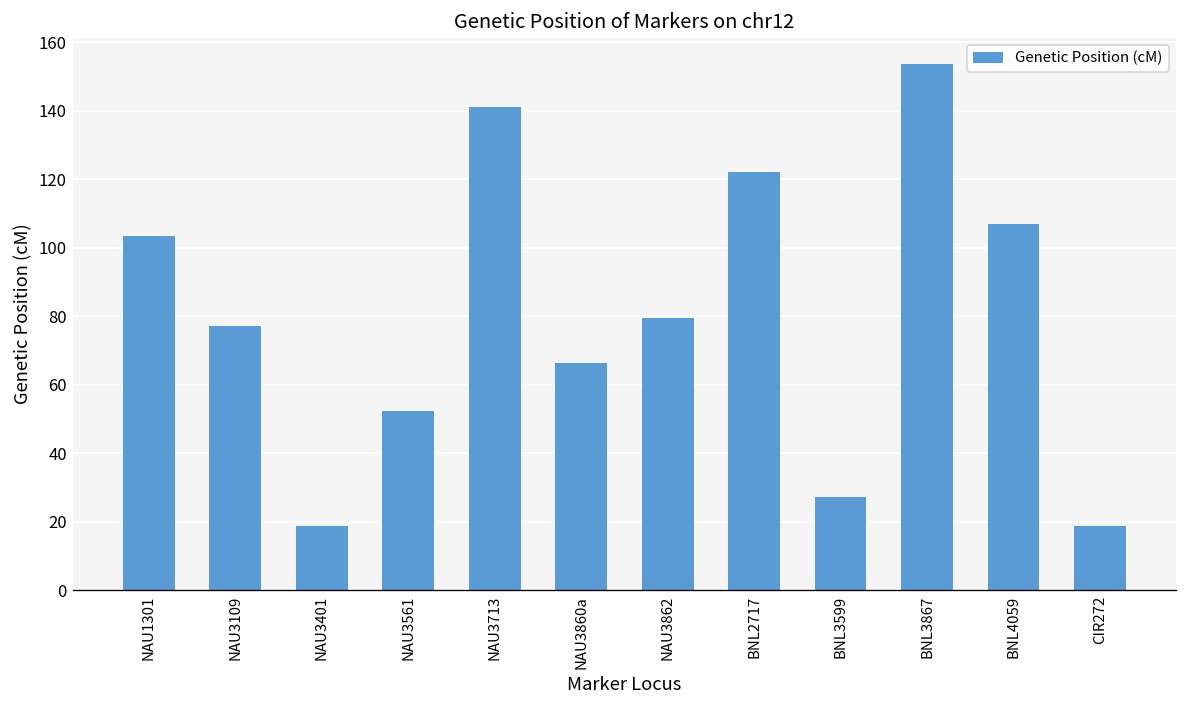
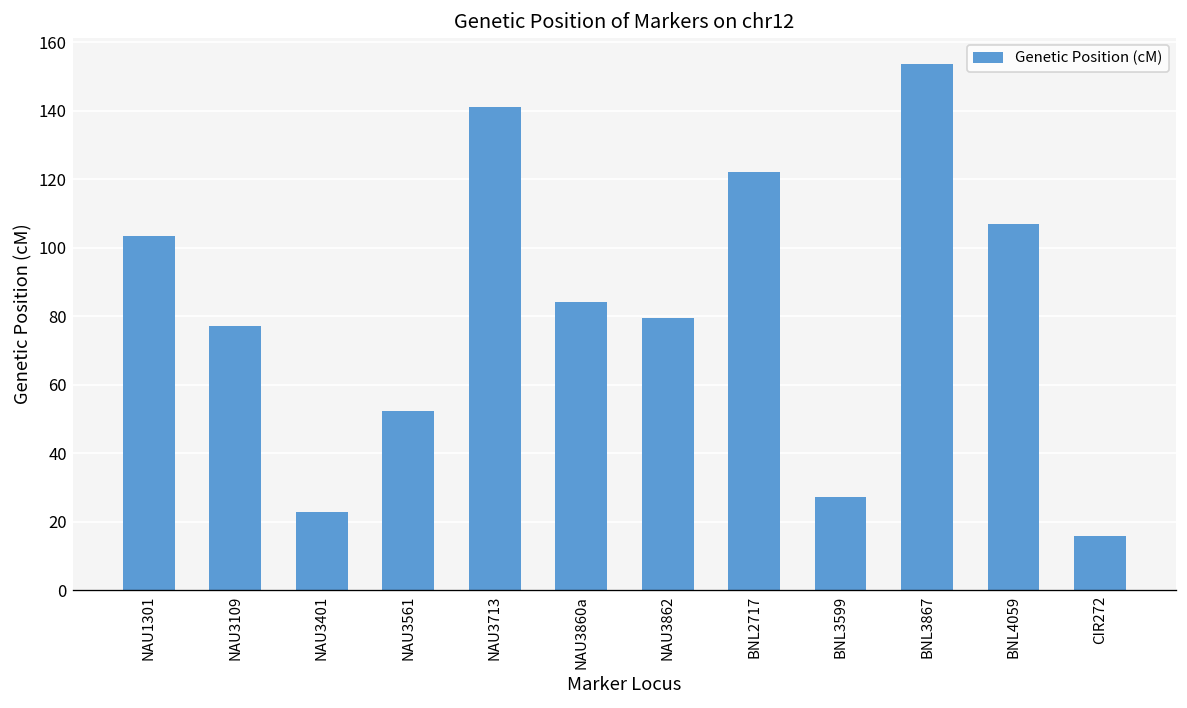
NAU3401: 19 -> 23
NAU3860a: 66 -> 84
CIR272: 19 -> 16
